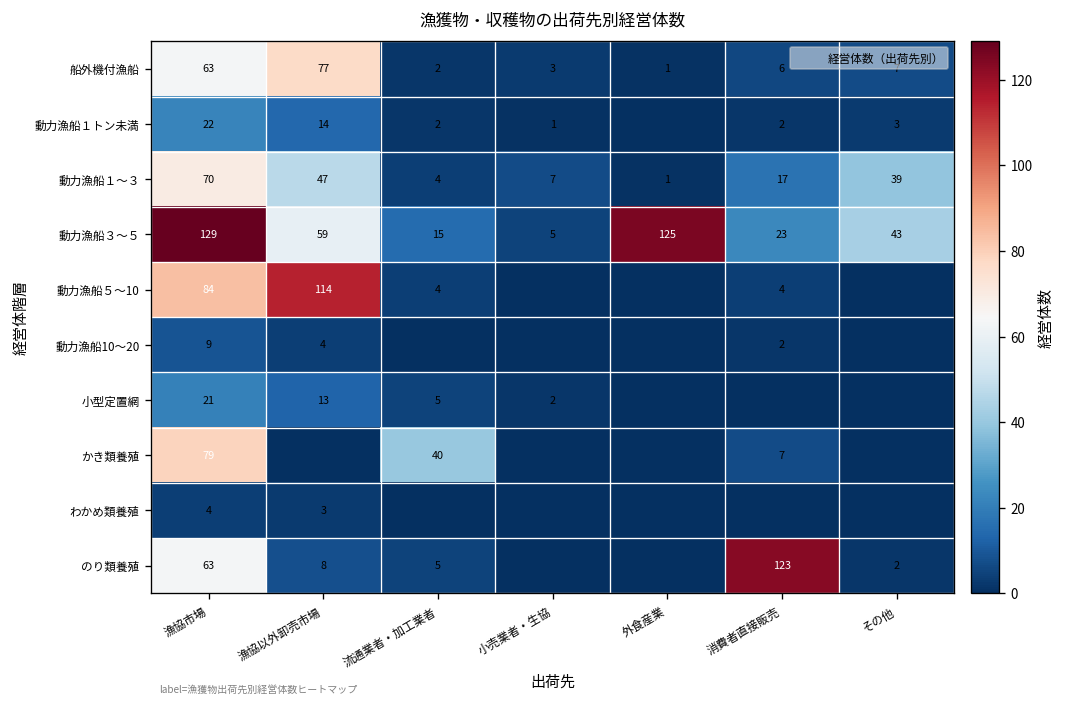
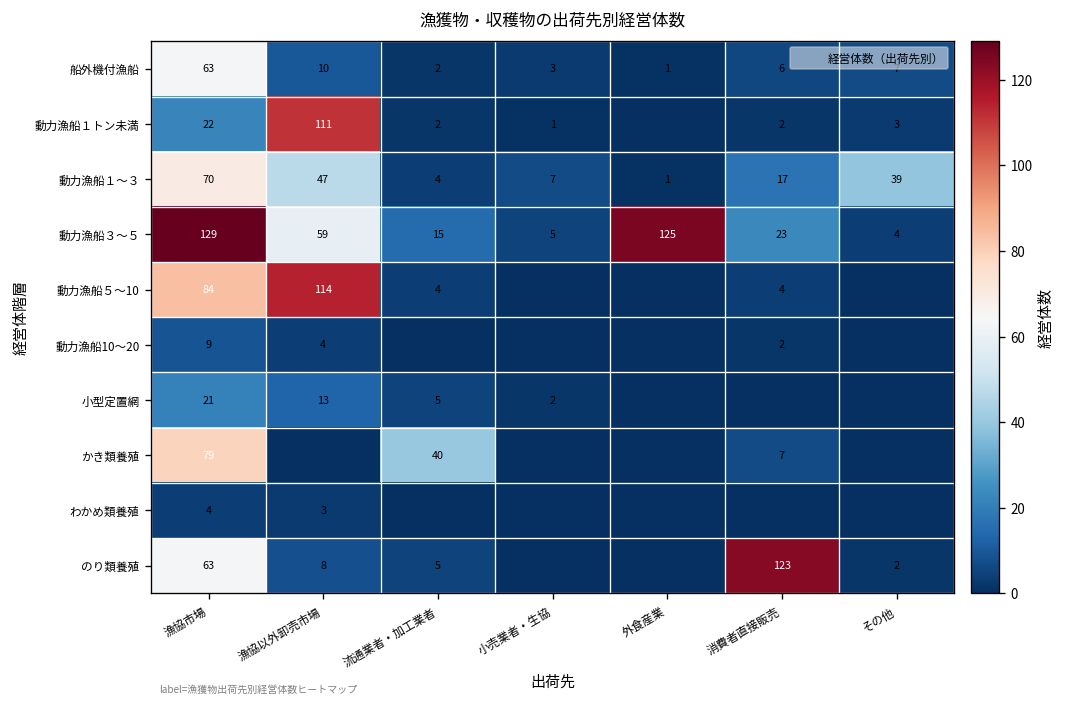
船外機付漁船, 漁協以外卸売市場: 77 -> 10
動力漁船１トン未満, 漁協以外卸売市場: 14 -> 111
動力漁船３～５, その他: 43 -> 4
